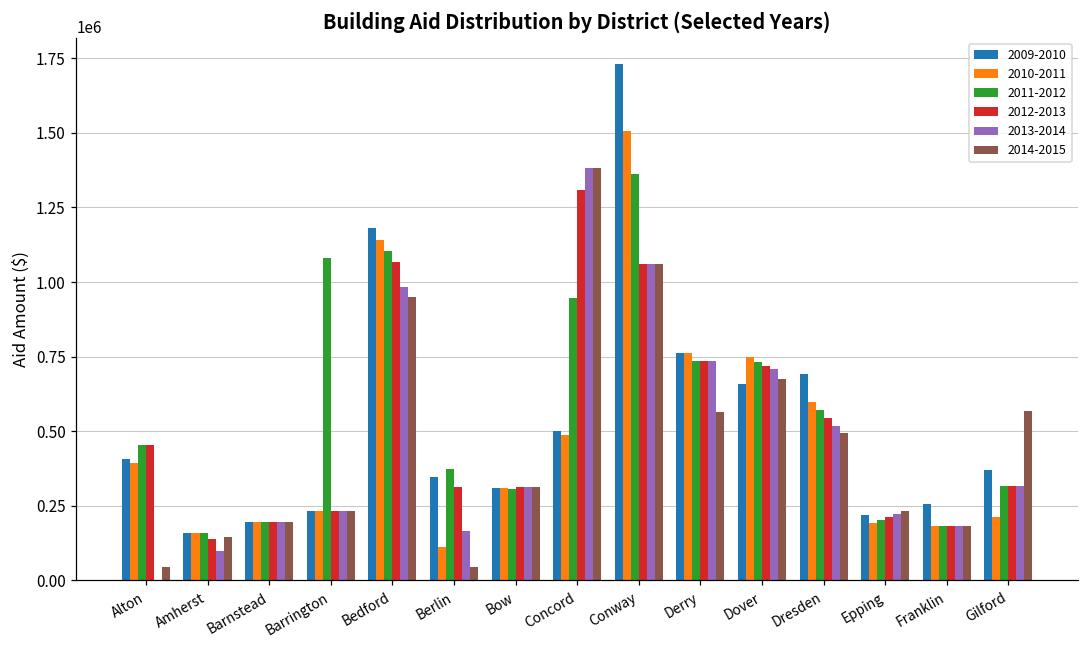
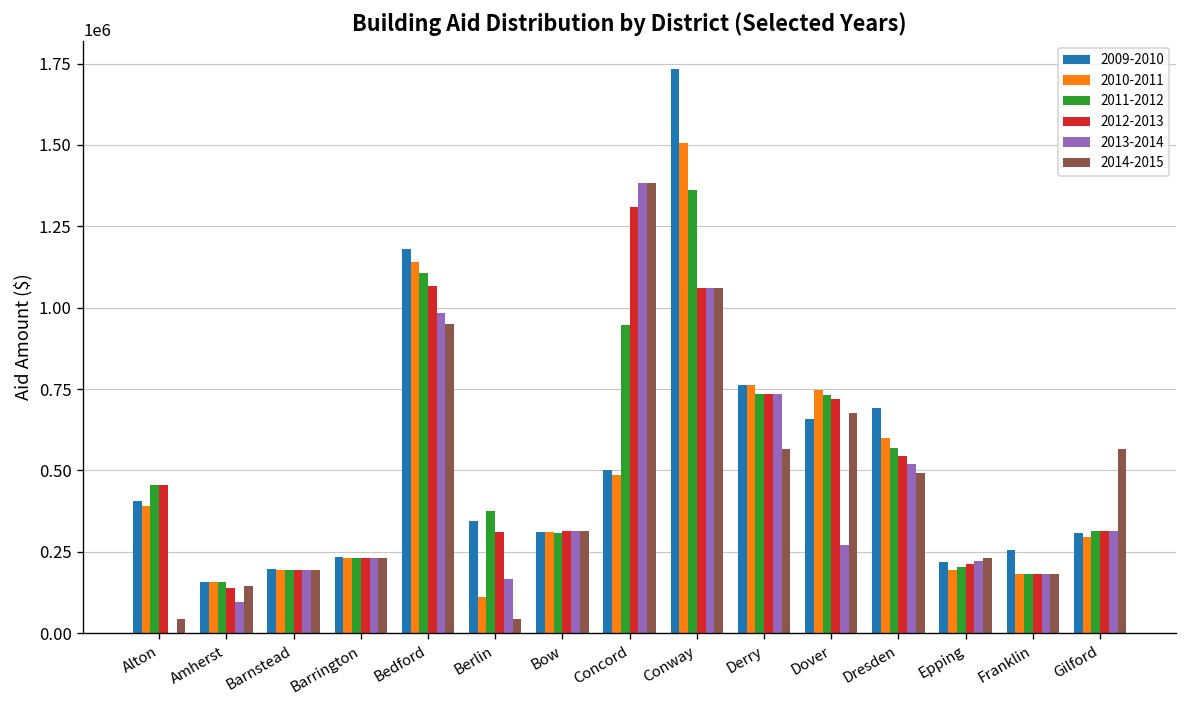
2011-2012, Barrington: 1080000 -> 230000
2013-2014, Dover: 710000 -> 270000
2009-2010, Gilford: 370000 -> 310000
2010-2011, Gilford: 210000 -> 300000
